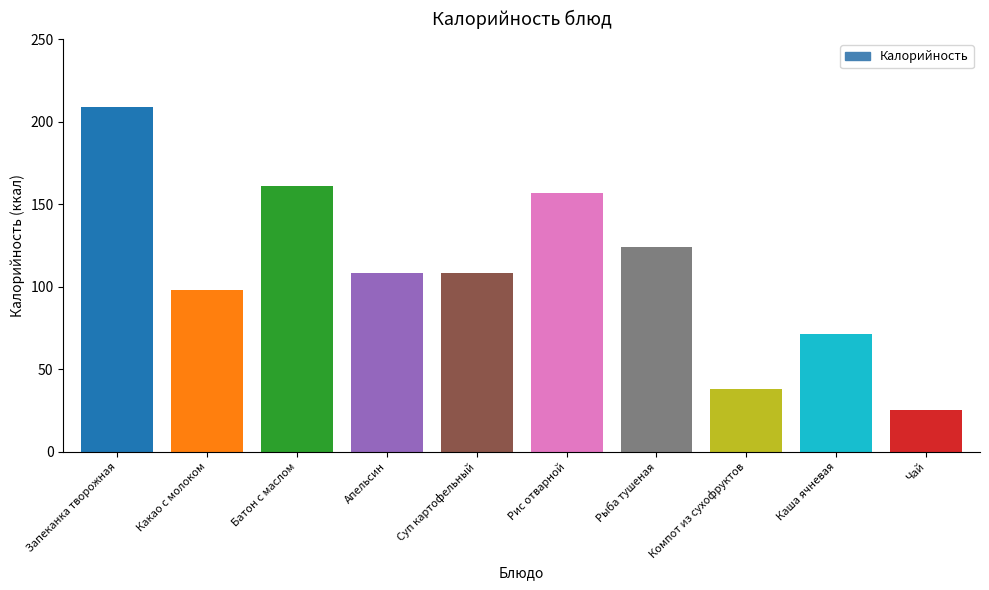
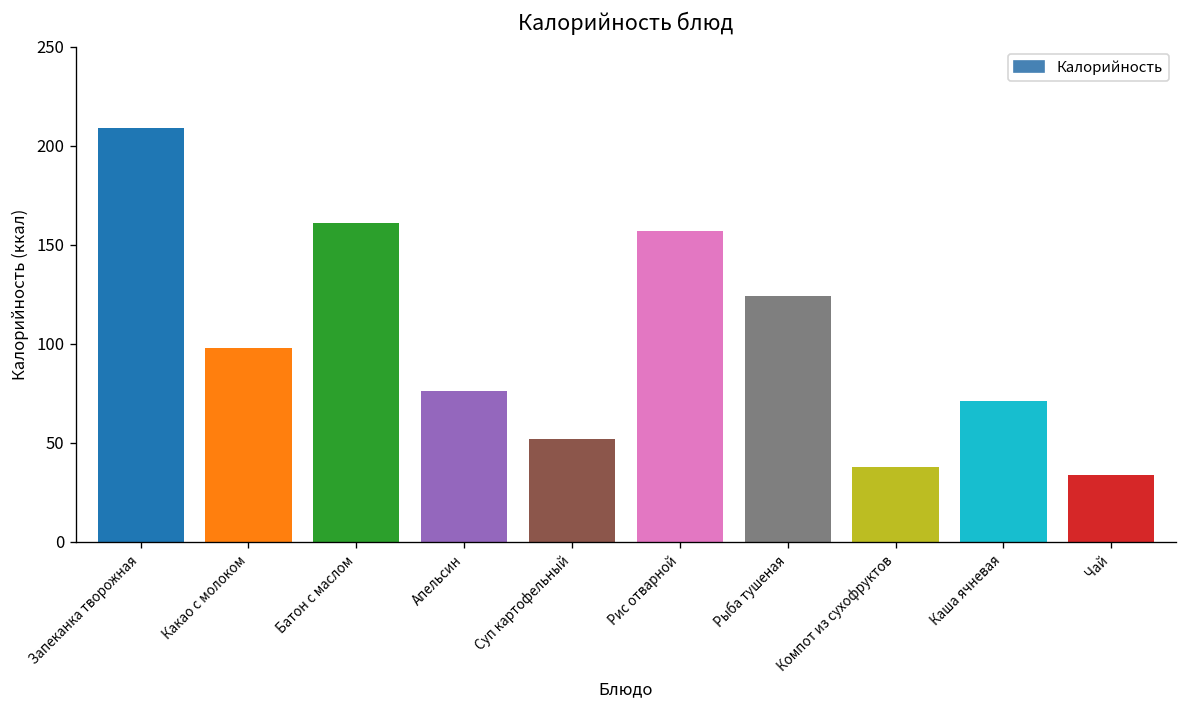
Апельсин: 108 -> 76
Суп картофельный: 108 -> 52
Чай: 25 -> 34
